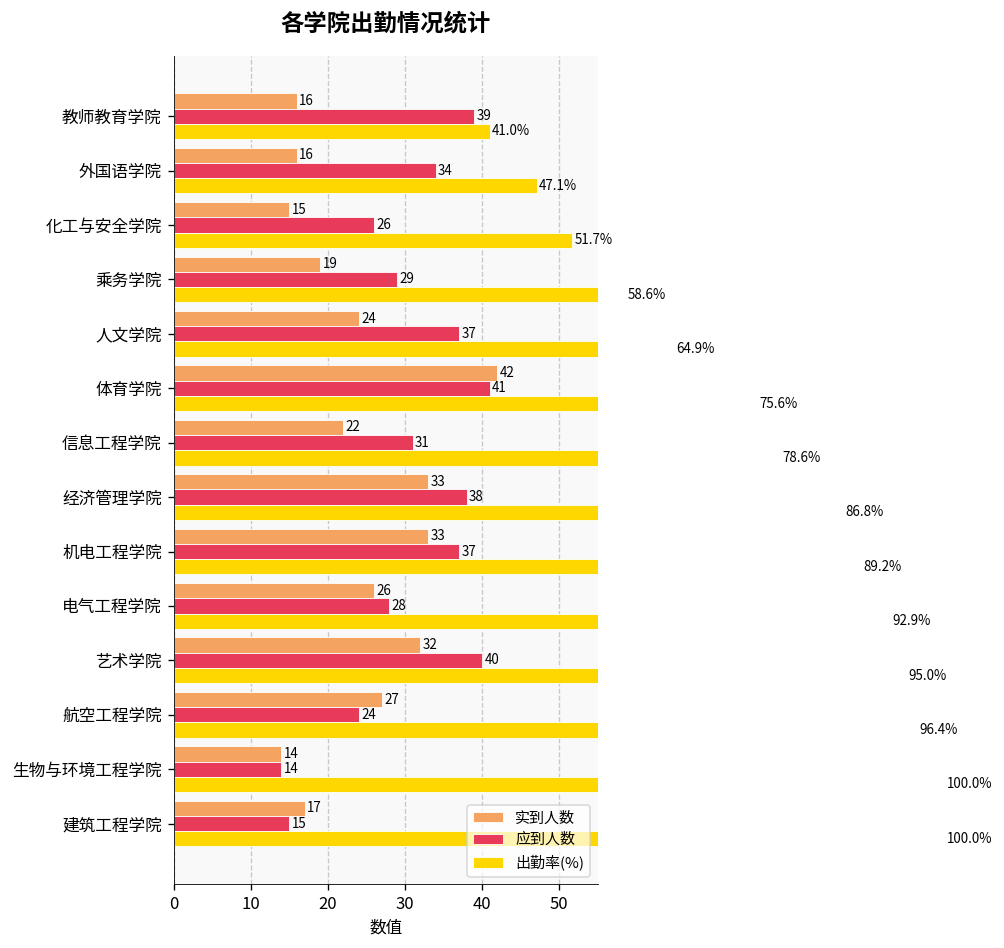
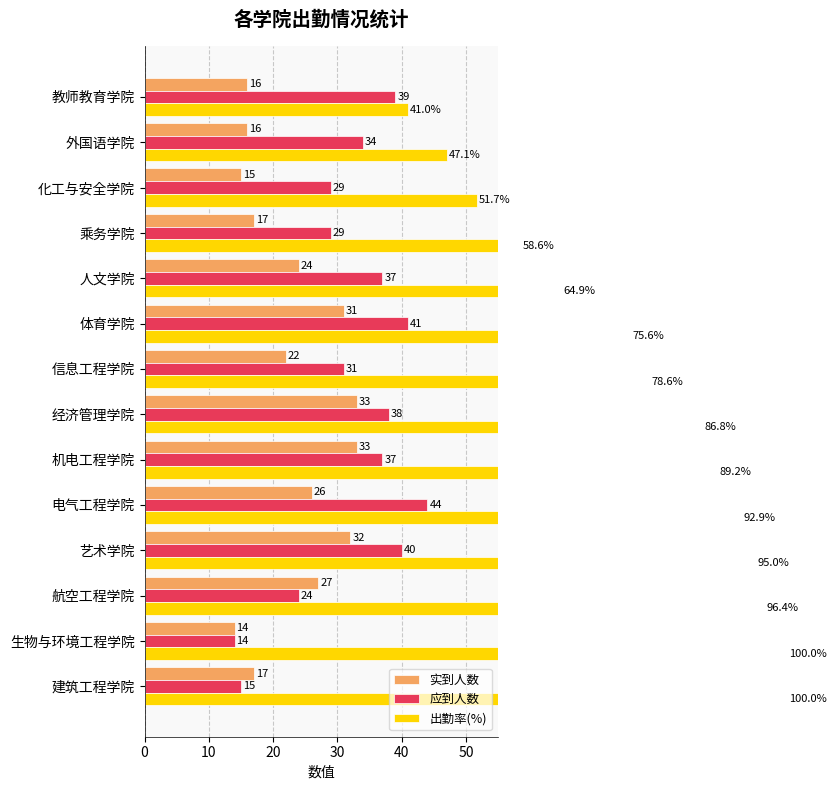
应到人数, 化工与安全学院: 26 -> 29
实到人数, 乘务学院: 19 -> 17
实到人数, 体育学院: 42 -> 31
应到人数, 电气工程学院: 28 -> 44
